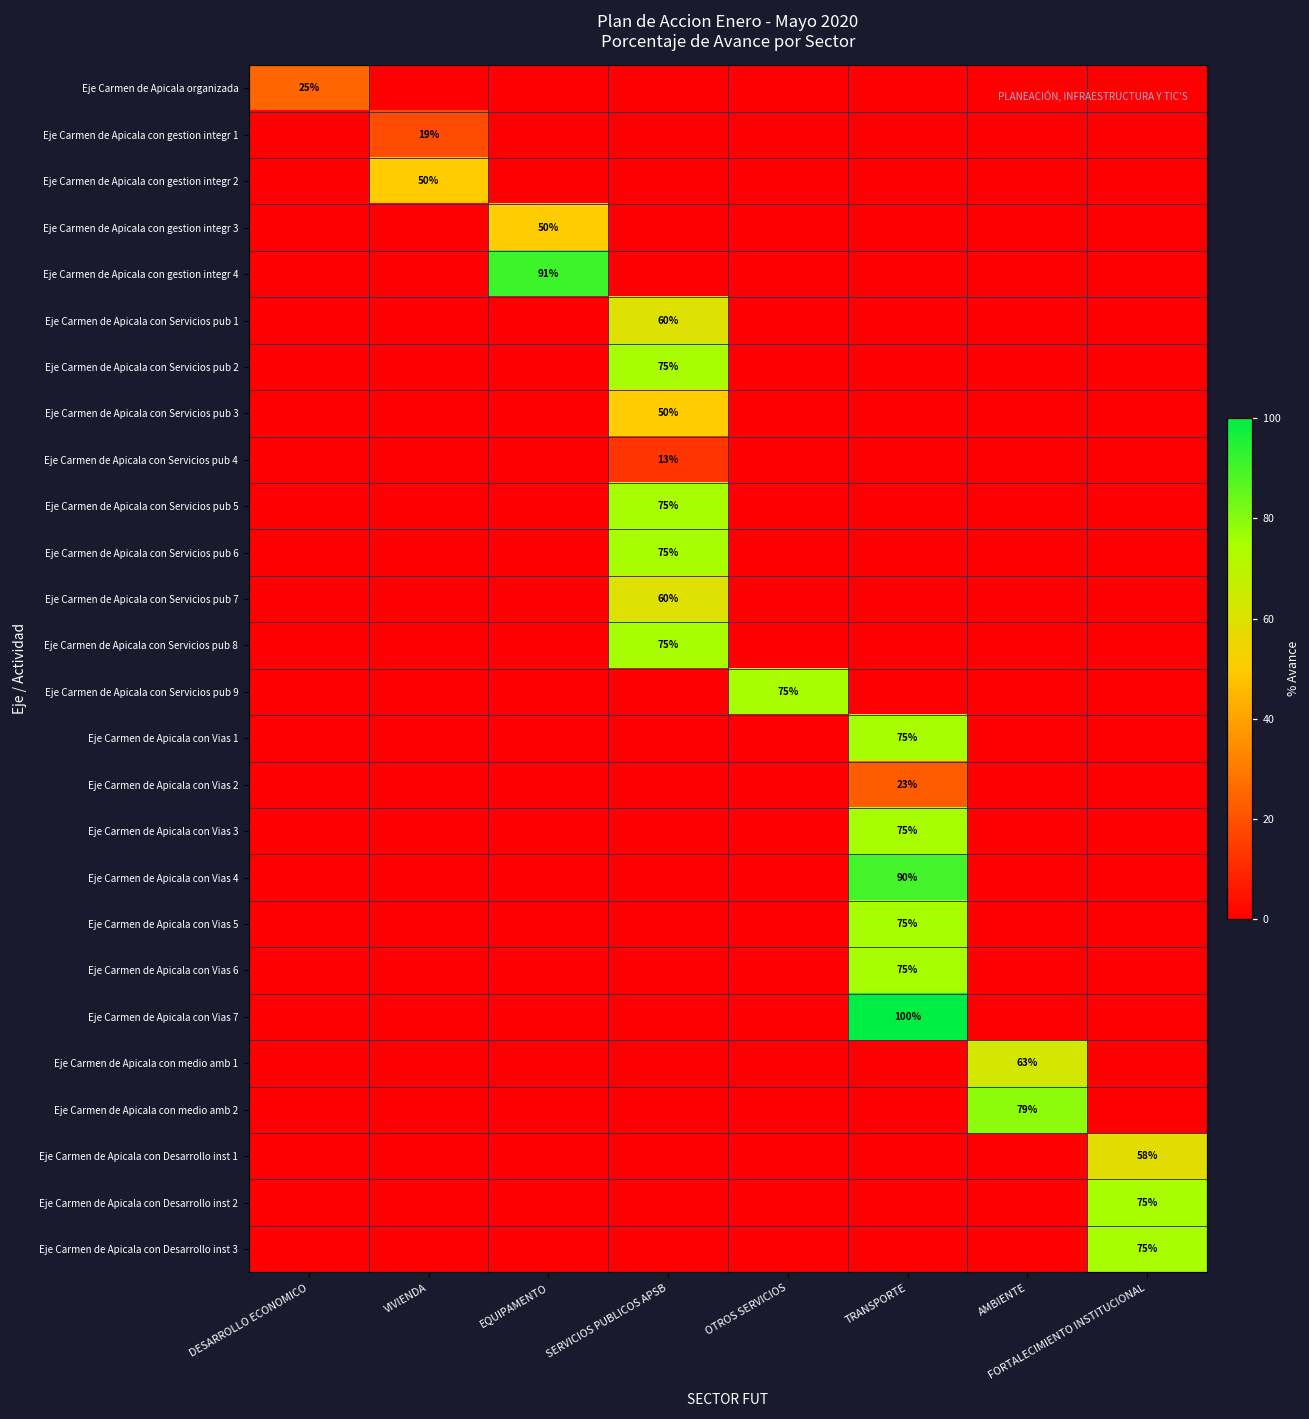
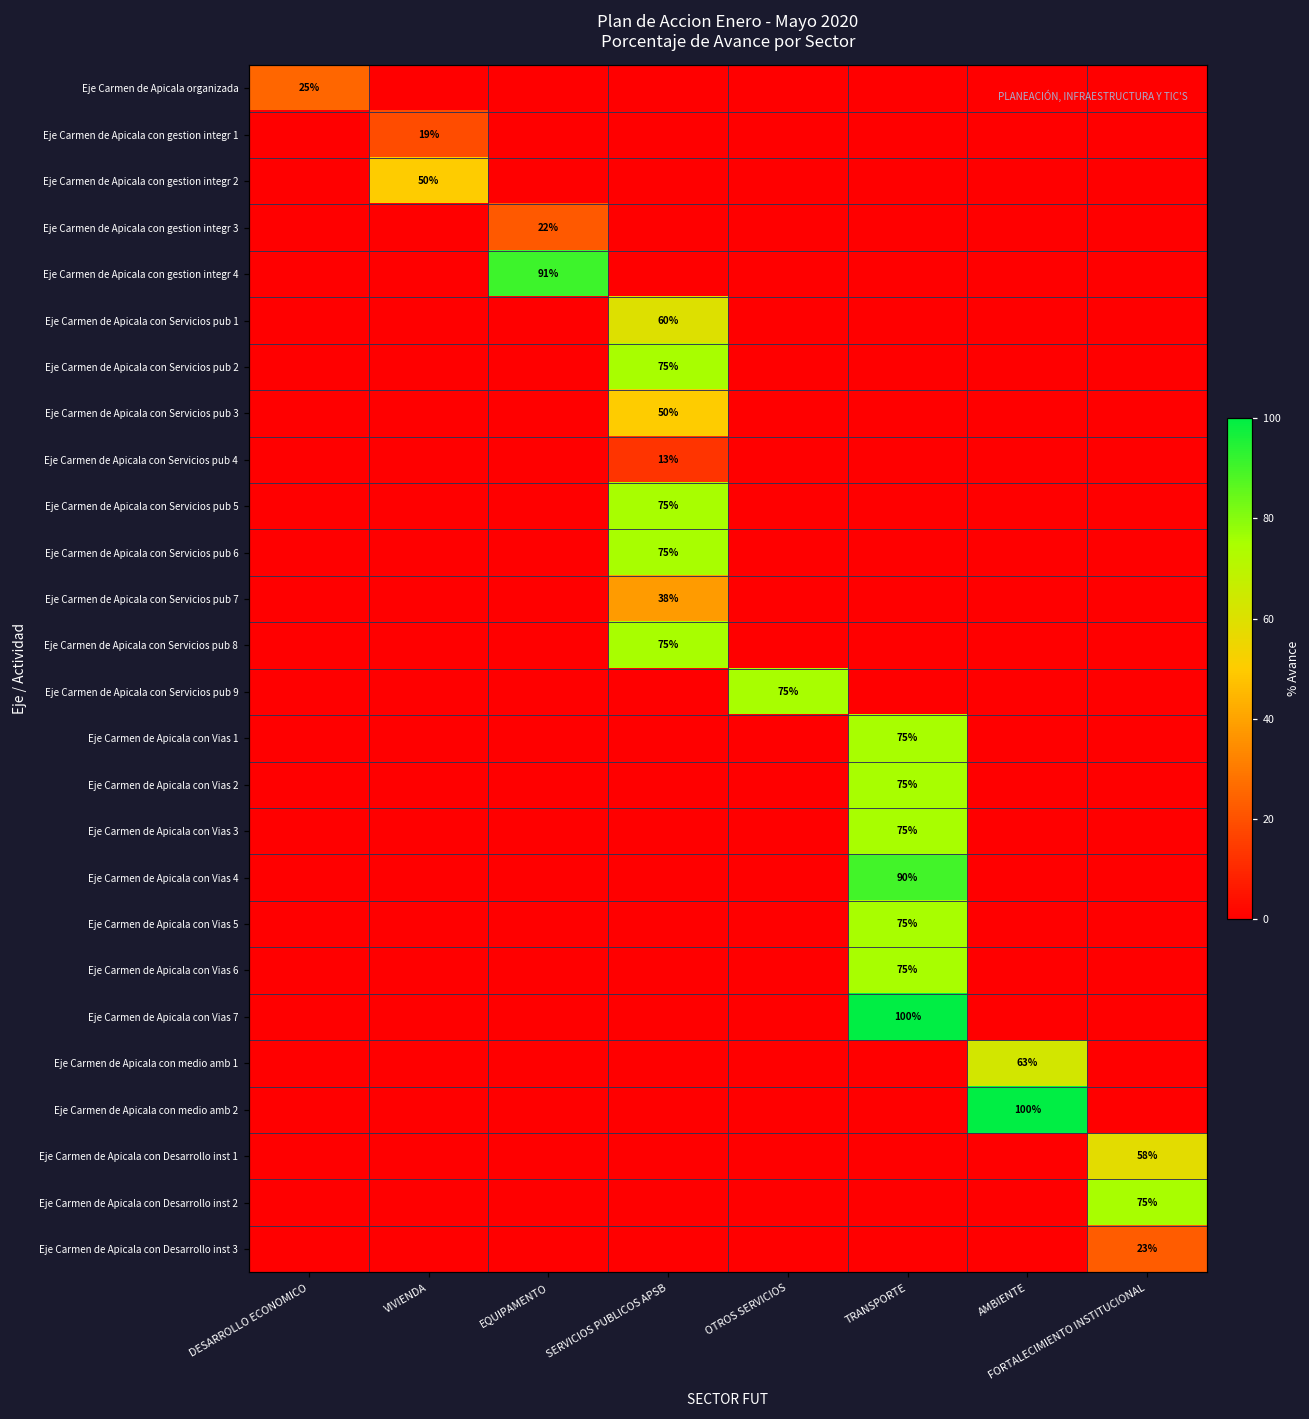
Eje Carmen de Apicala con gestion integr 3, EQUIPAMENTO: 50% -> 22%
Eje Carmen de Apicala con Servicios pub 7, SERVICIOS PUBLICOS APSB: 60% -> 38%
Eje Carmen de Apicala con Vias 2, TRANSPORTE: 23% -> 75%
Eje Carmen de Apicala con medio amb 2, AMBIENTE: 79% -> 100%
Eje Carmen de Apicala con Desarrollo inst 3, FORTALECIMIENTO INSTITUCIONAL: 75% -> 23%
